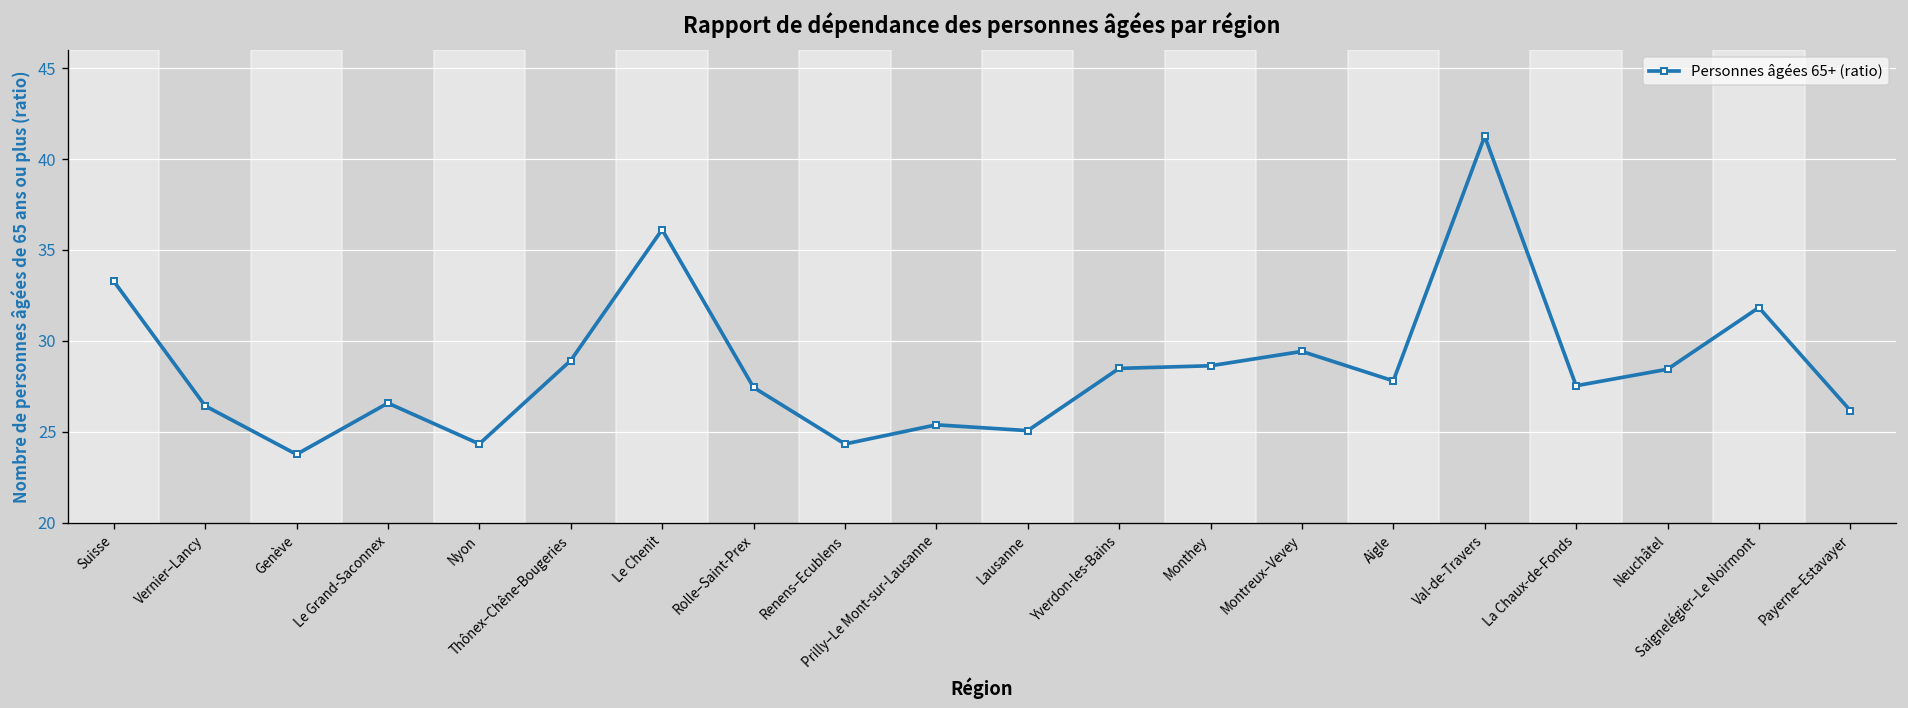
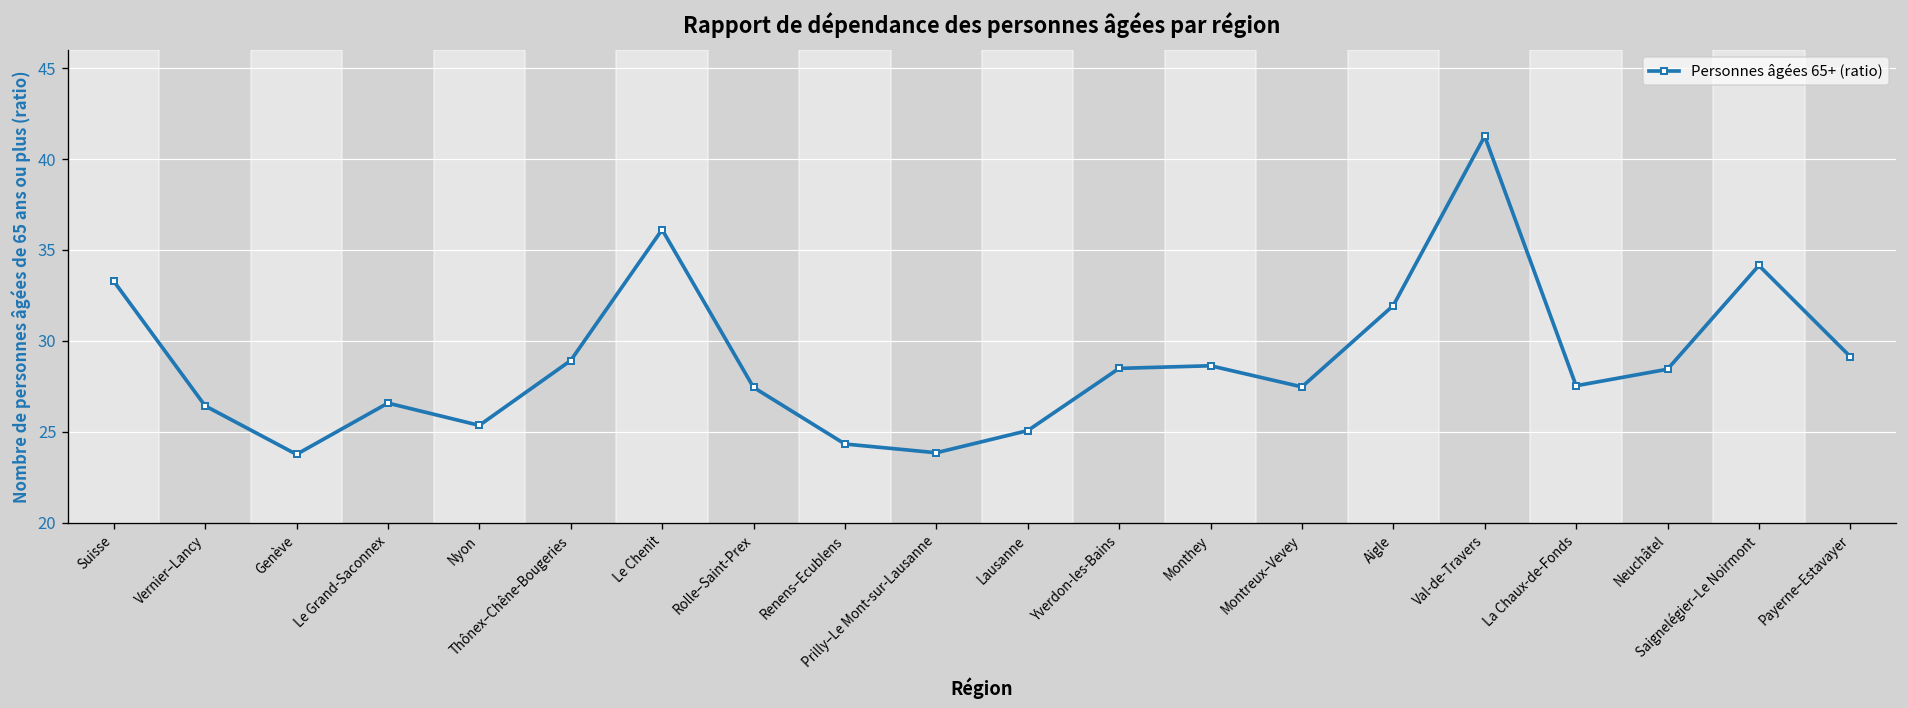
Nyon: 24.3 -> 25.4
Prilly–Le Mont-sur-Lausanne: 25.4 -> 23.8
Montreux–Vevey: 29.4 -> 27.5
Aigle: 27.8 -> 31.9
Saignelégier–Le Noirmont: 31.8 -> 34.1
Payerne–Estavayer: 26.2 -> 29.1
